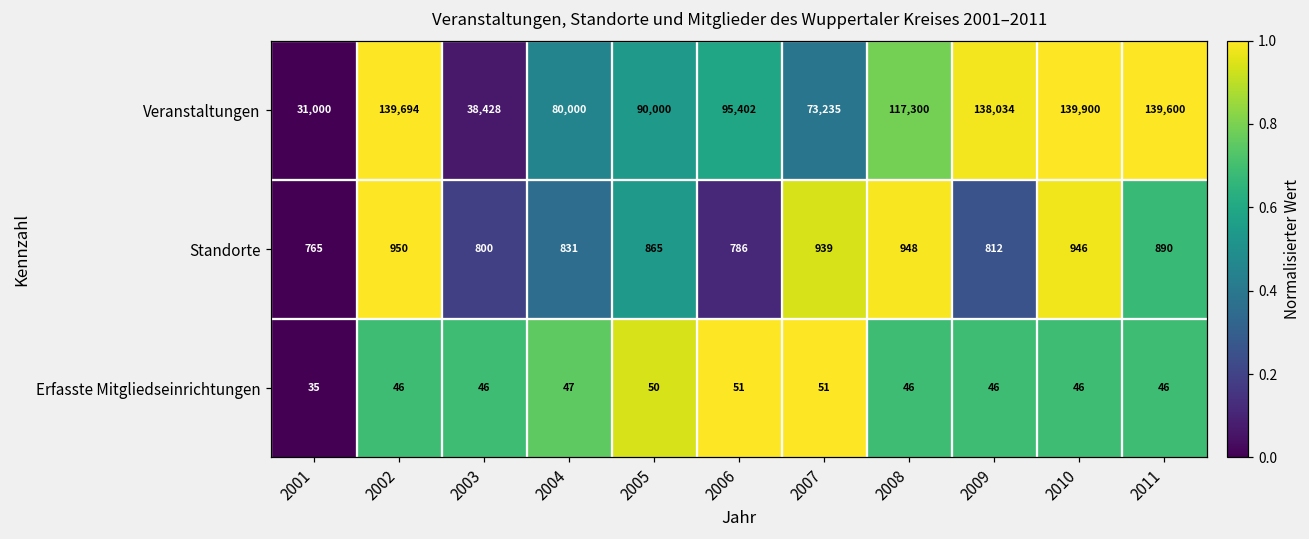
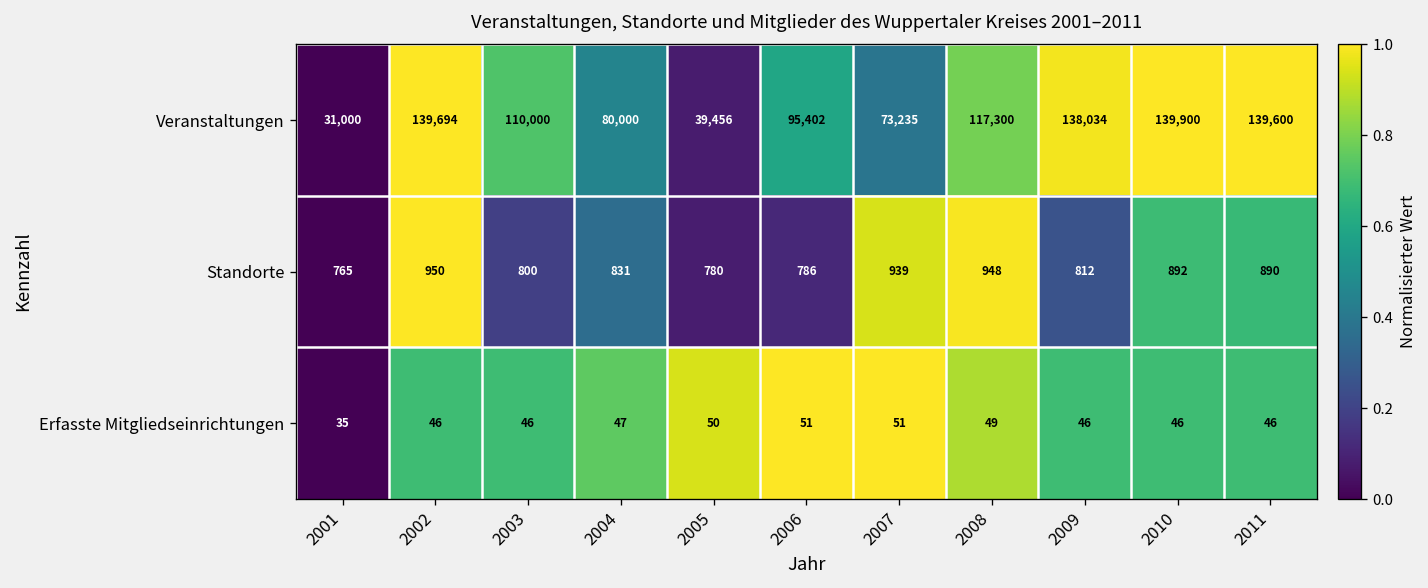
Veranstaltungen, 2003: 38,428 -> 110,000
Veranstaltungen, 2005: 90,000 -> 39,456
Standorte, 2005: 865 -> 780
Standorte, 2010: 946 -> 892
Erfasste Mitgliedseinrichtungen, 2008: 46 -> 49
